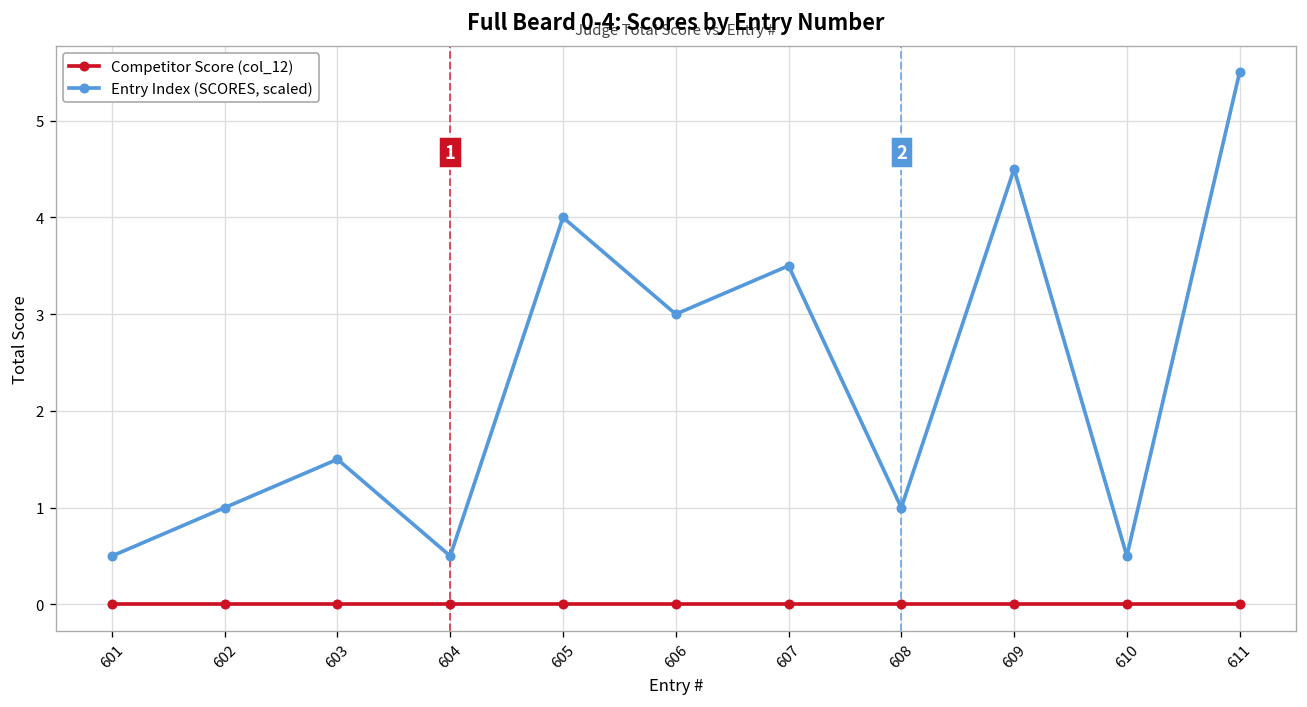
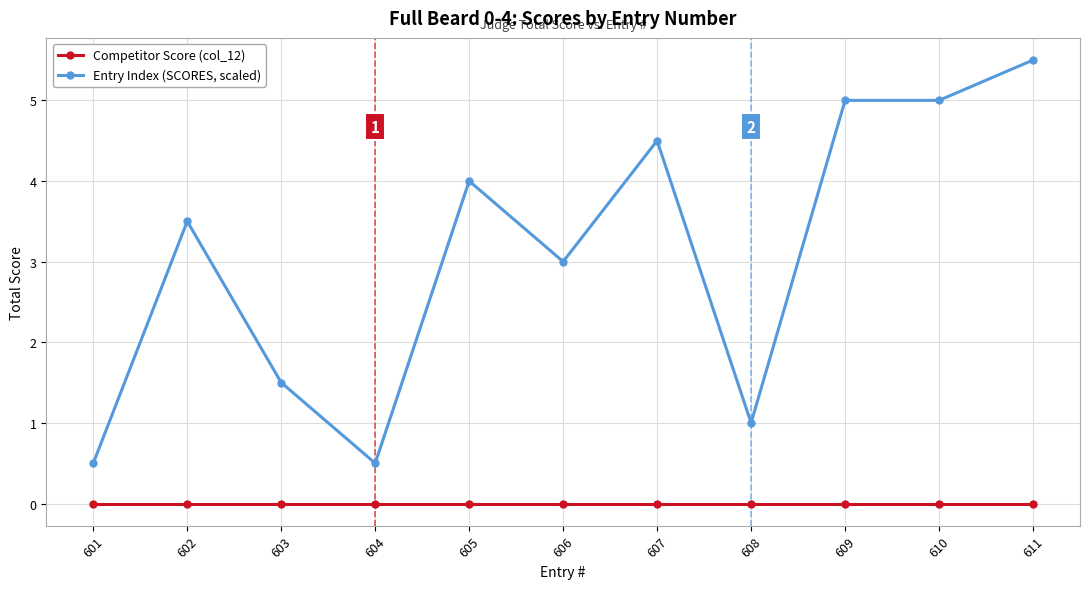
Entry Index (SCORES, scaled), 602: 1.0 -> 3.5
Entry Index (SCORES, scaled), 607: 3.5 -> 4.5
Entry Index (SCORES, scaled), 609: 4.5 -> 5.0
Entry Index (SCORES, scaled), 610: 0.5 -> 5.0
